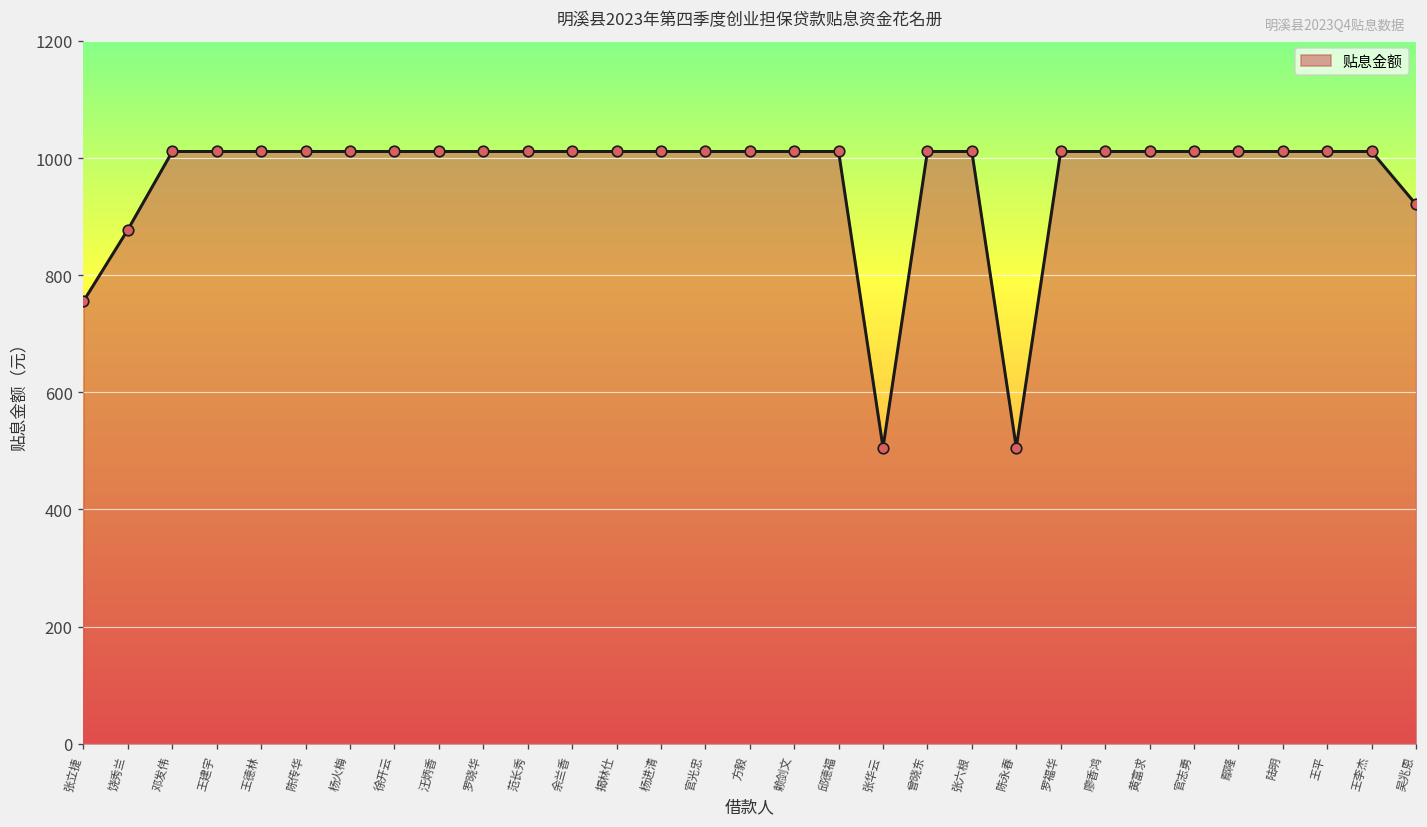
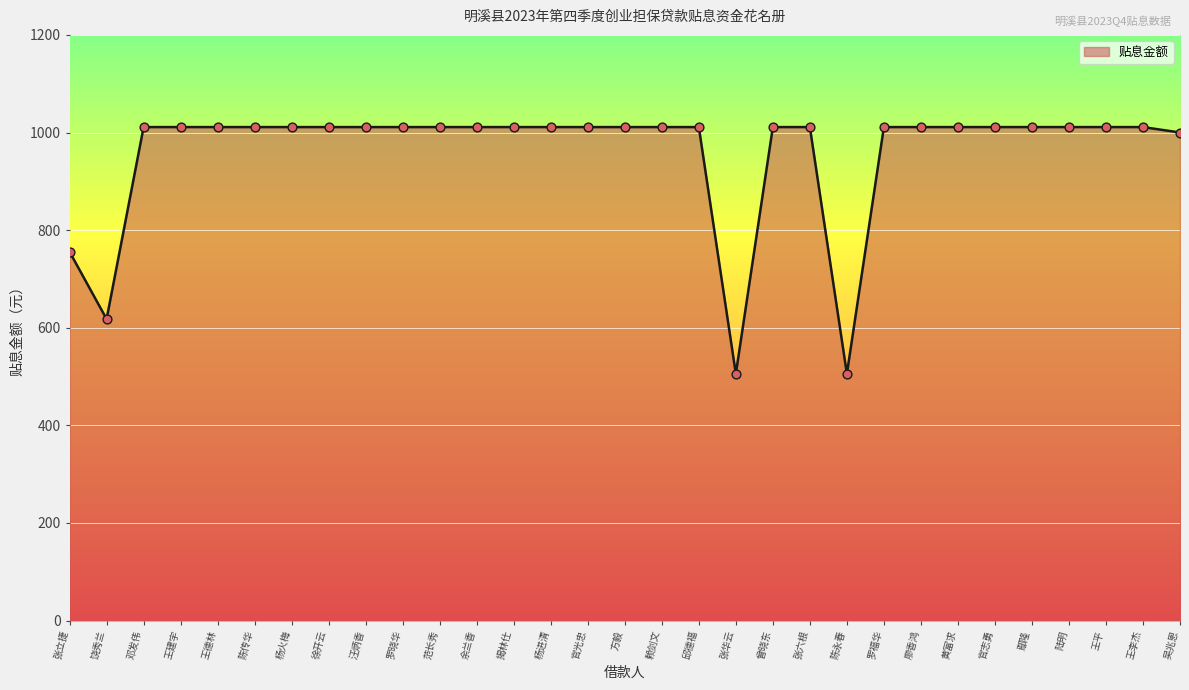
饶秀兰: 880 -> 620
吴兆恩: 920 -> 1000
